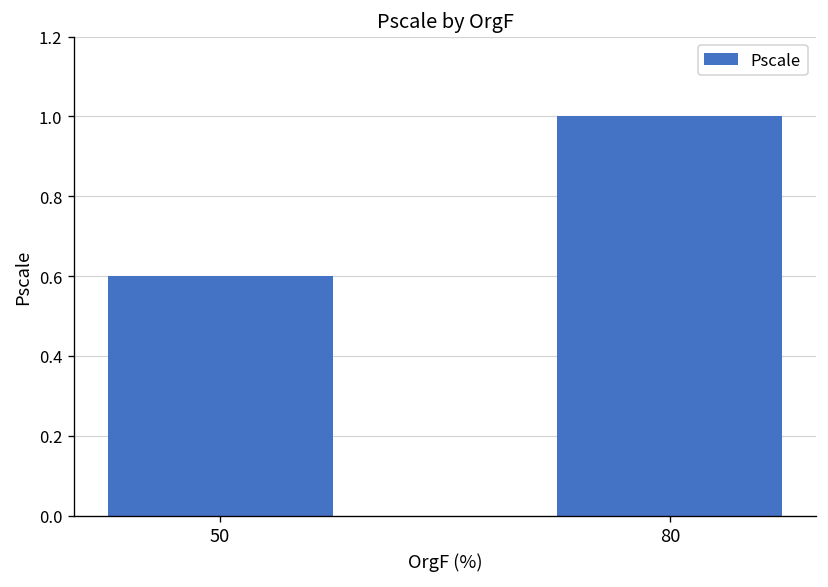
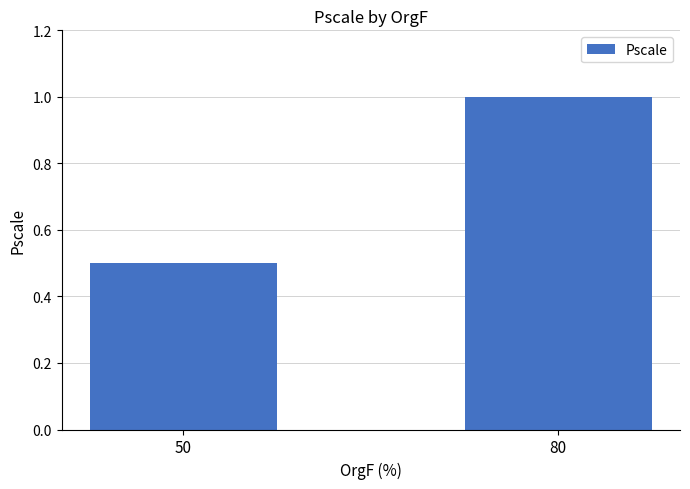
50: 0.6 -> 0.5
